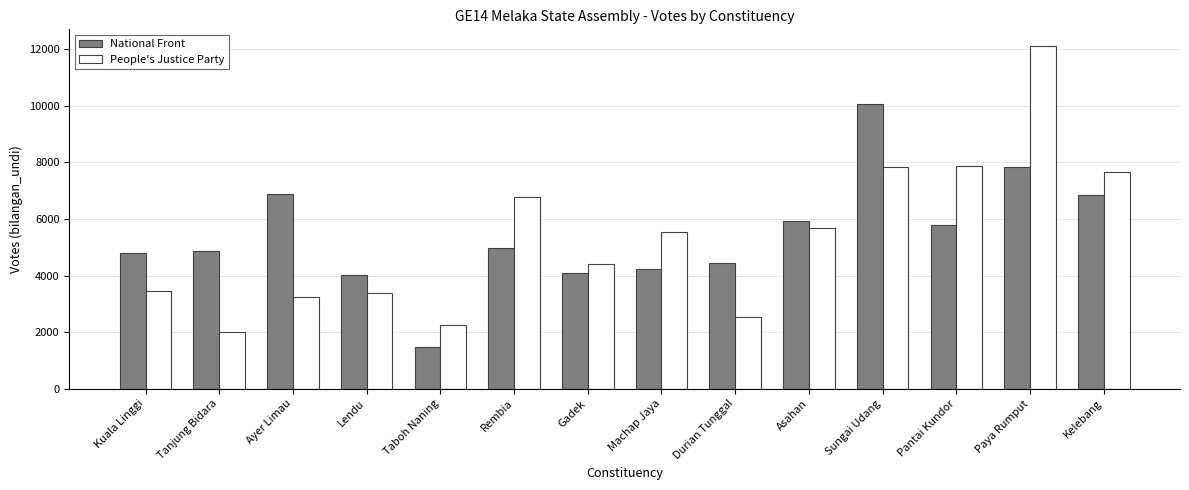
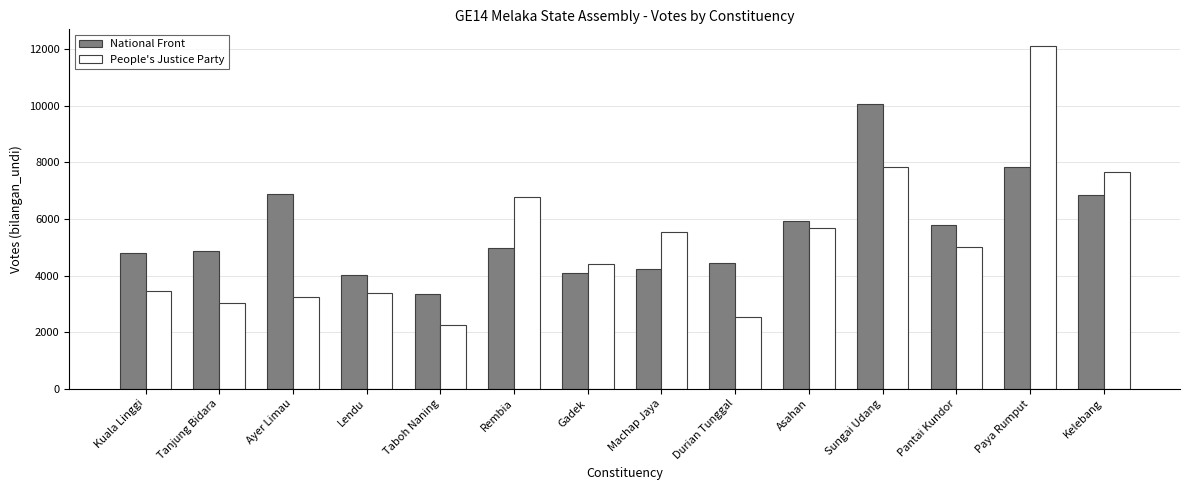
People's Justice Party, Tanjung Bidara: 2000 -> 3000
National Front, Taboh Naning: 1500 -> 3300
People's Justice Party, Pantai Kundor: 7900 -> 5000
